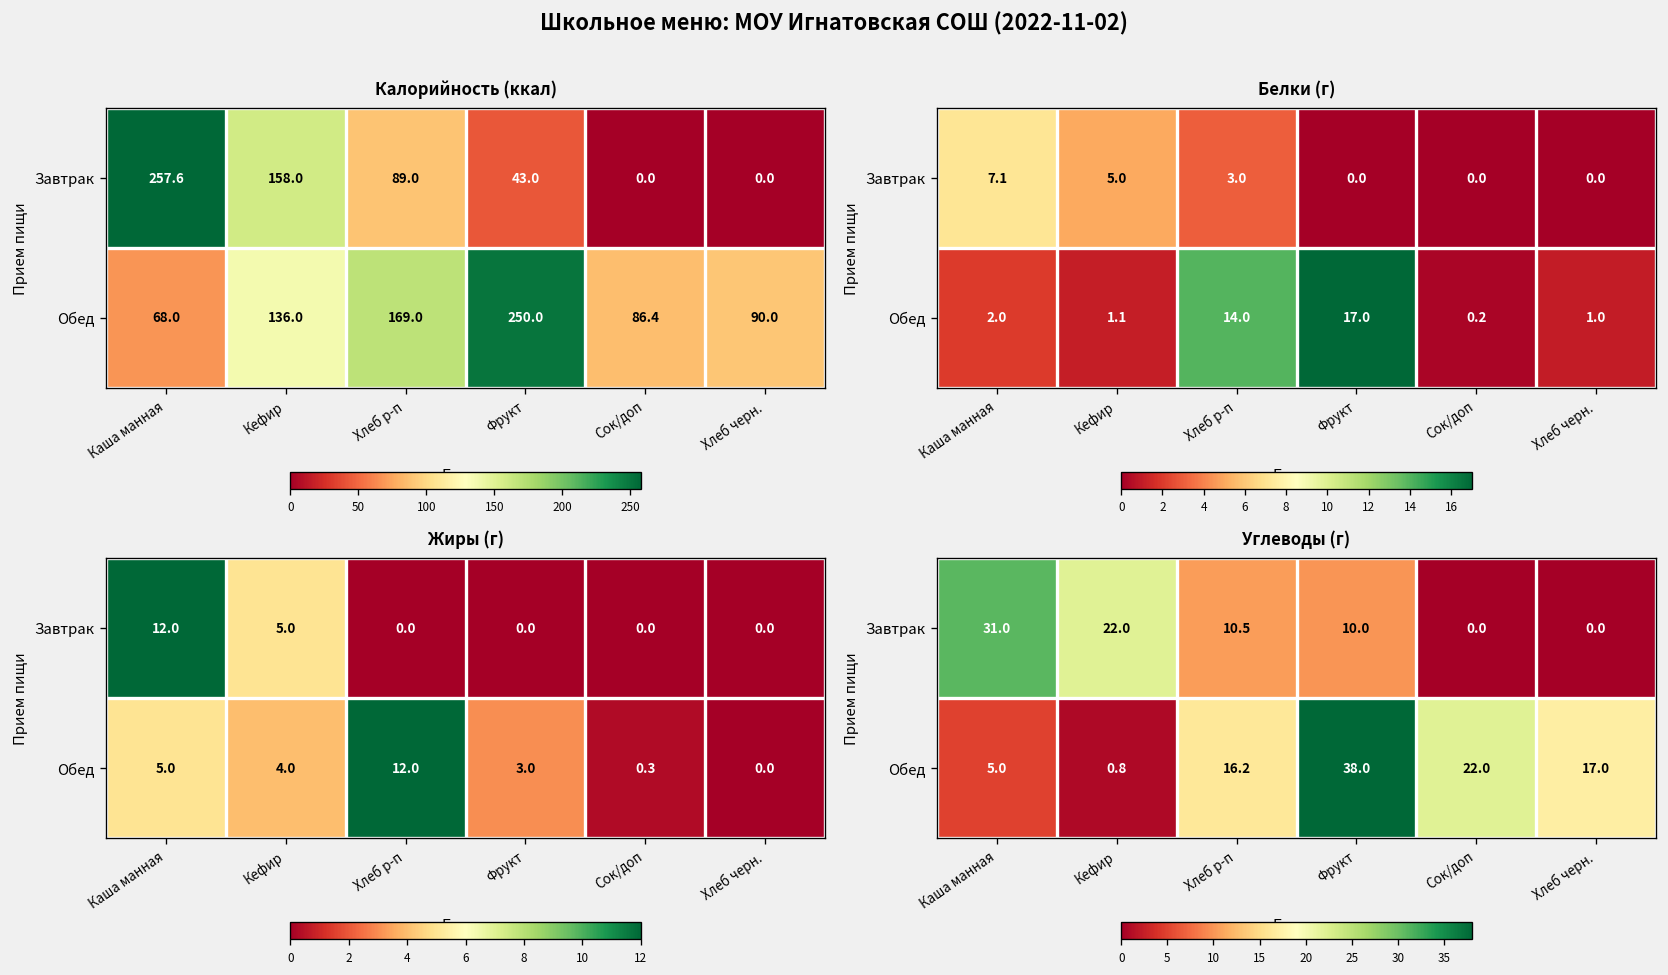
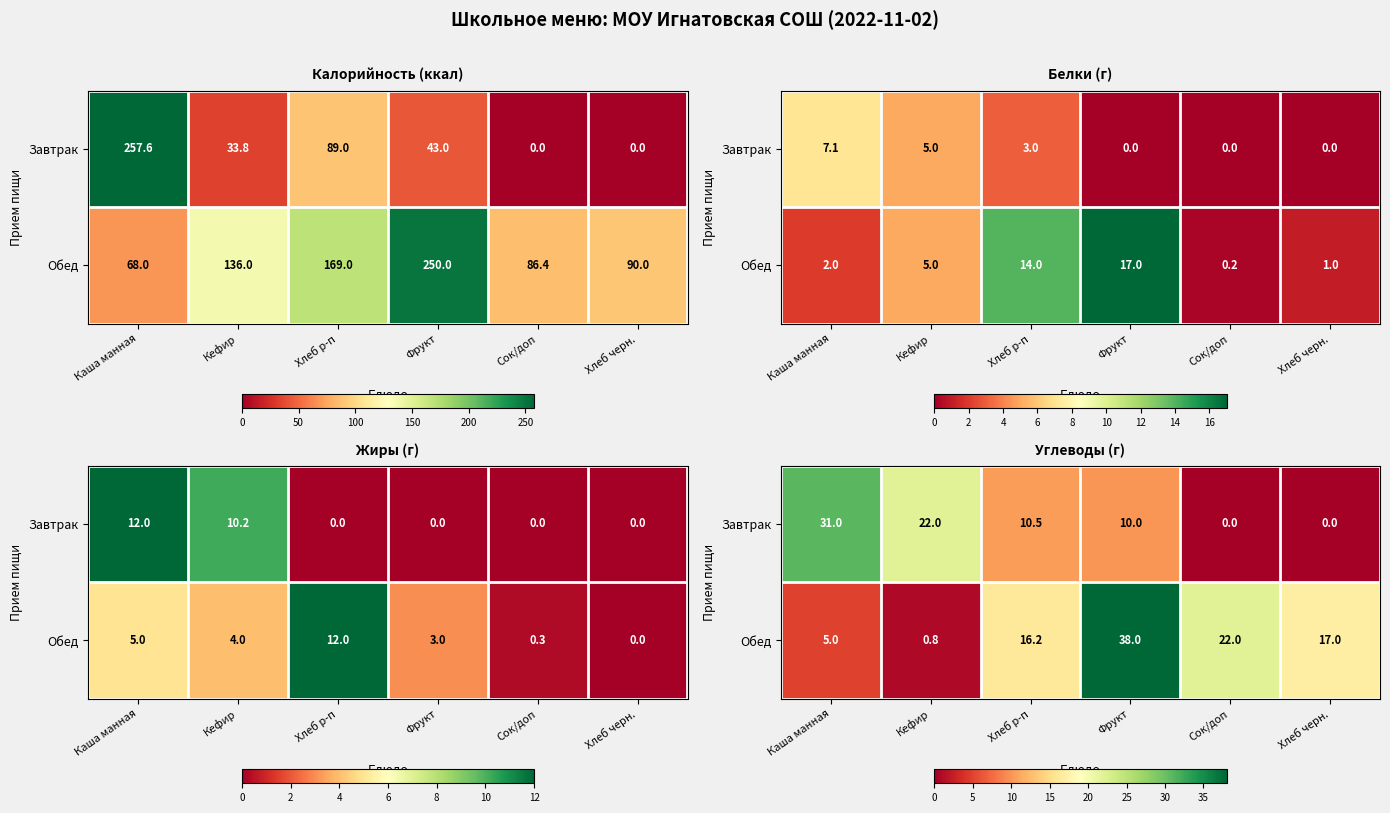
Калорийность (ккал), Завтрак, Кефир: 158.0 -> 33.8
Белки (г), Обед, Кефир: 1.1 -> 5.0
Жиры (г), Завтрак, Кефир: 5.0 -> 10.2
